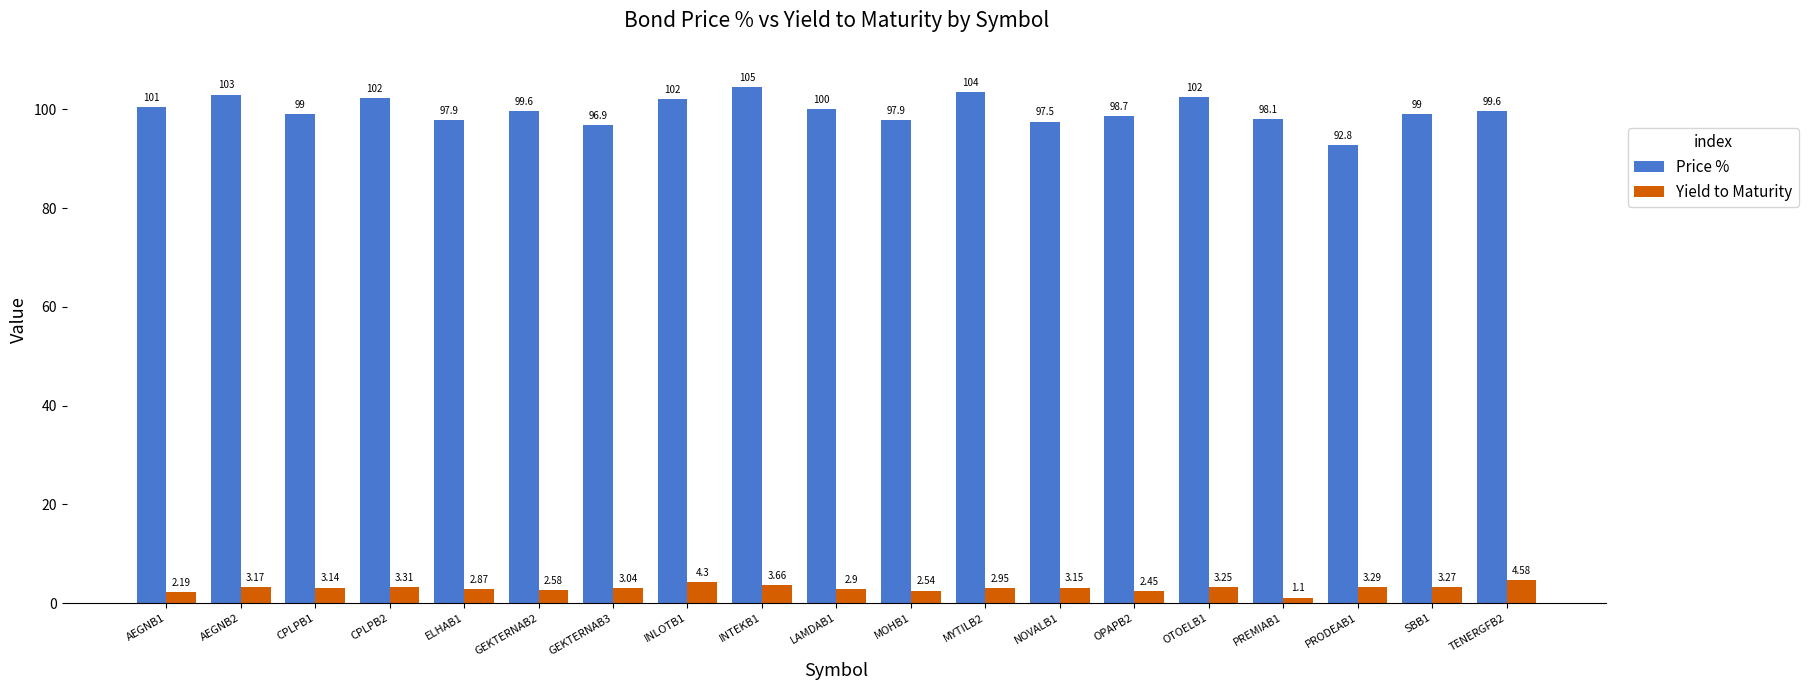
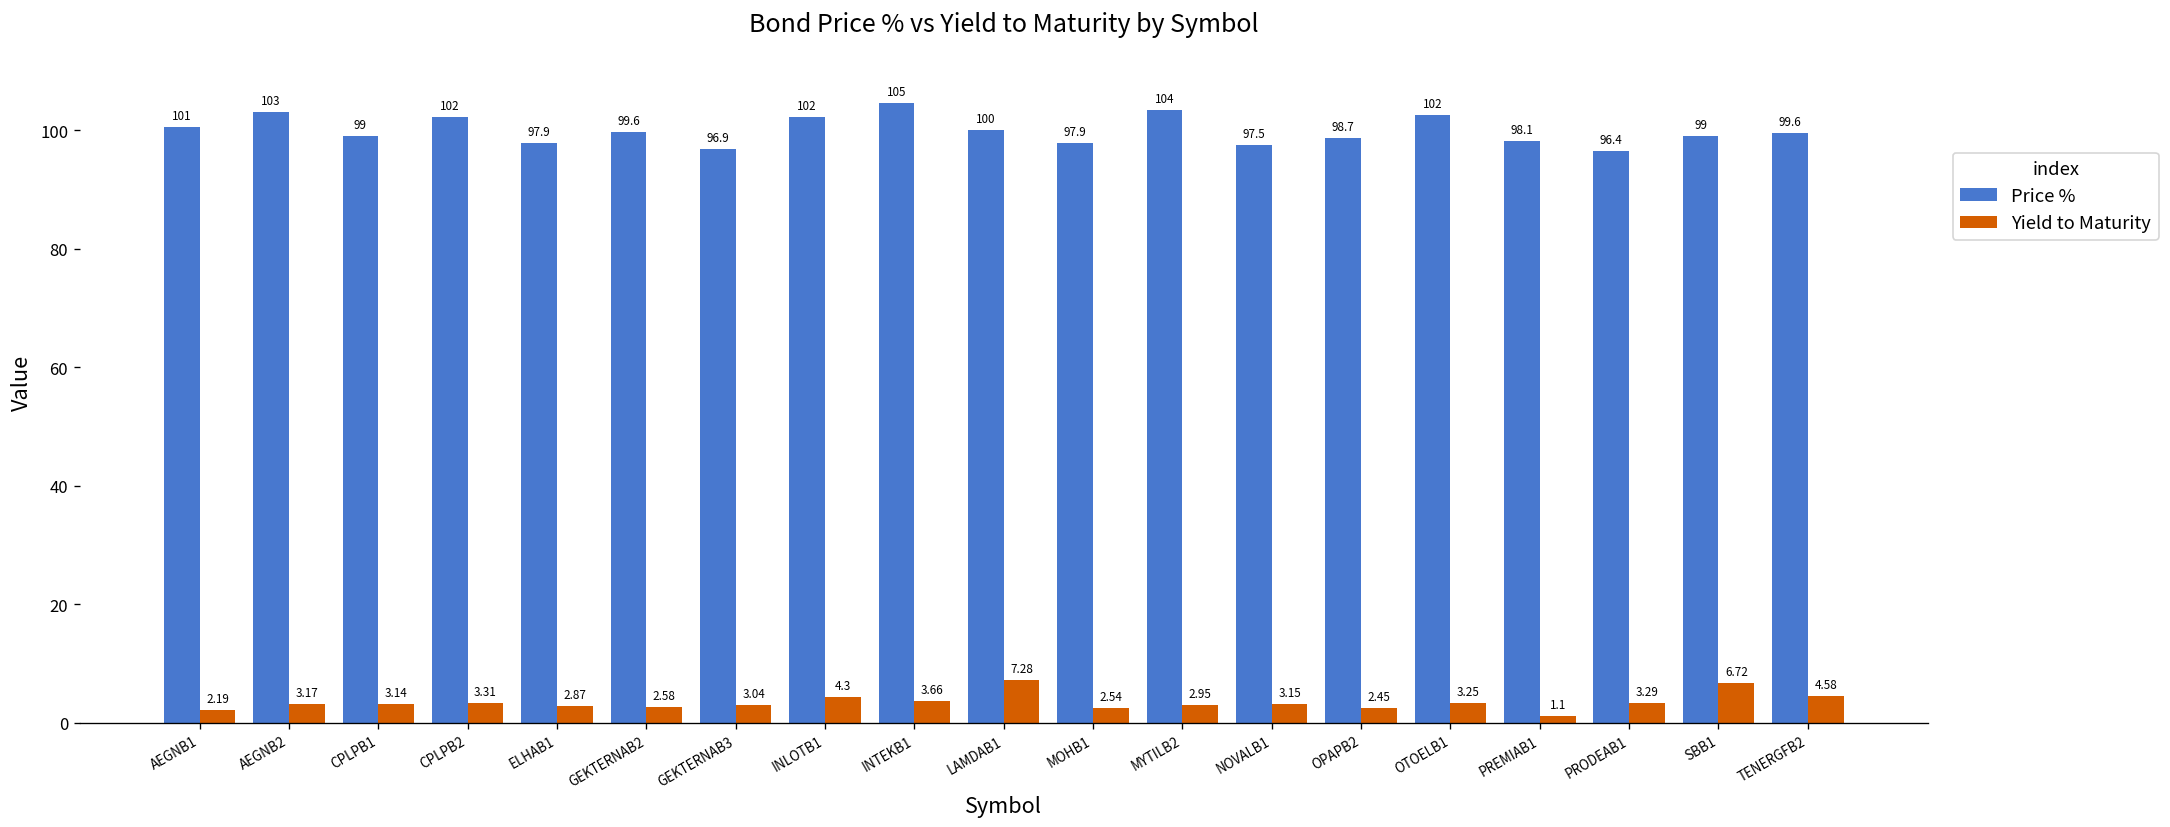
Yield to Maturity, LAMDAB1: 2.9 -> 7.28
Price %, PRODEAB1: 92.8 -> 96.4
Yield to Maturity, SBB1: 3.27 -> 6.72
